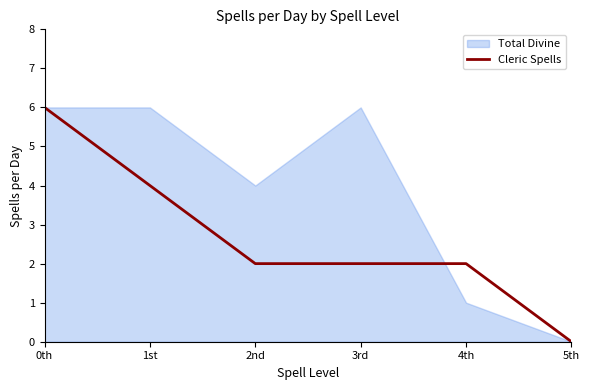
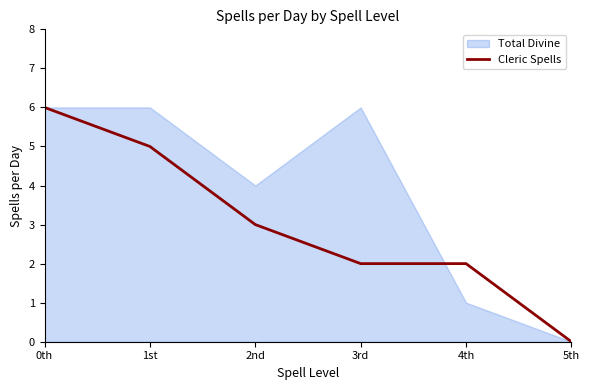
Cleric Spells, 1st: 4 -> 5
Cleric Spells, 2nd: 2 -> 3
